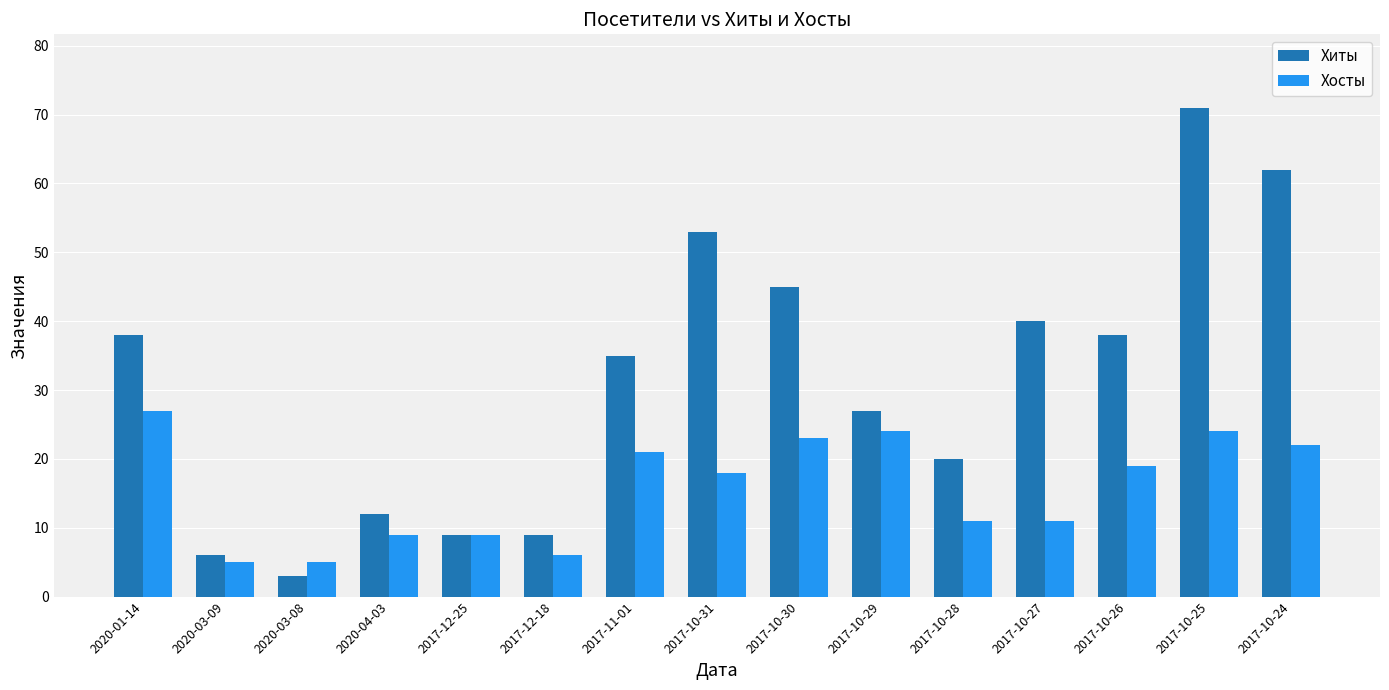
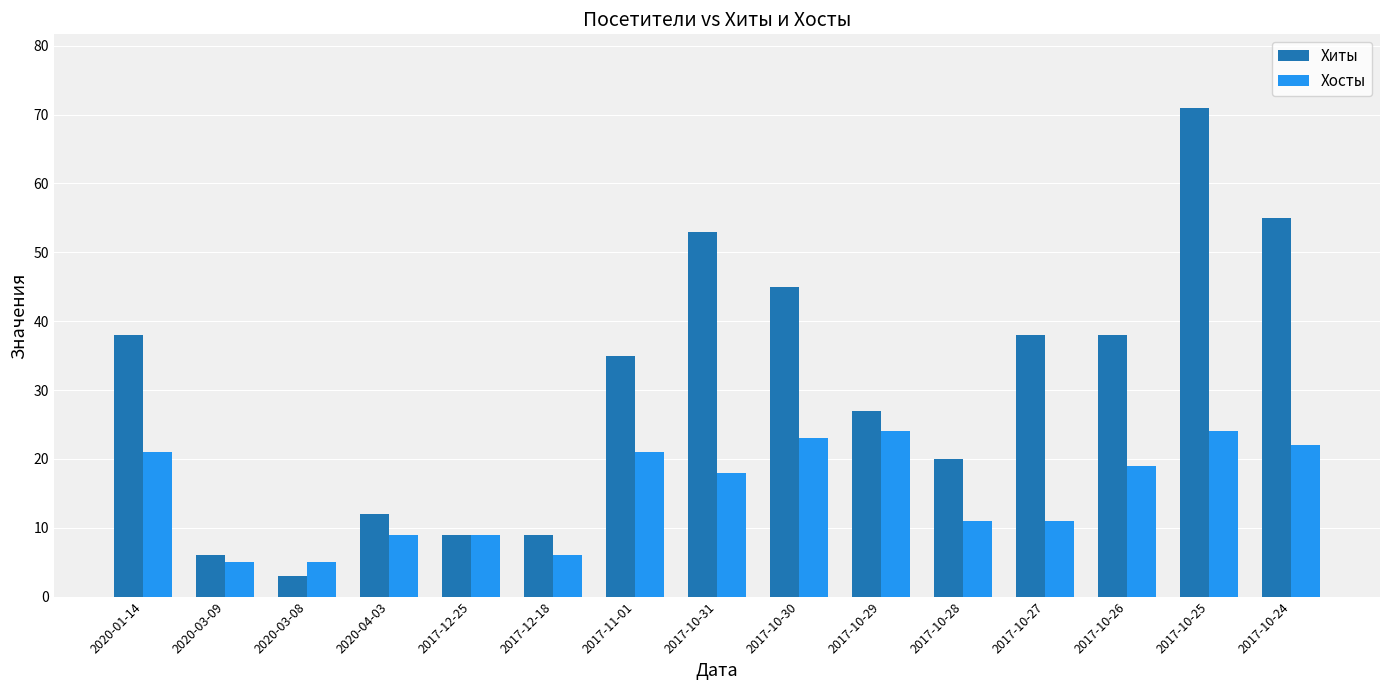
Хосты, 2020-01-14: 27 -> 21
Хиты, 2017-10-27: 40 -> 38
Хиты, 2017-10-24: 62 -> 55
